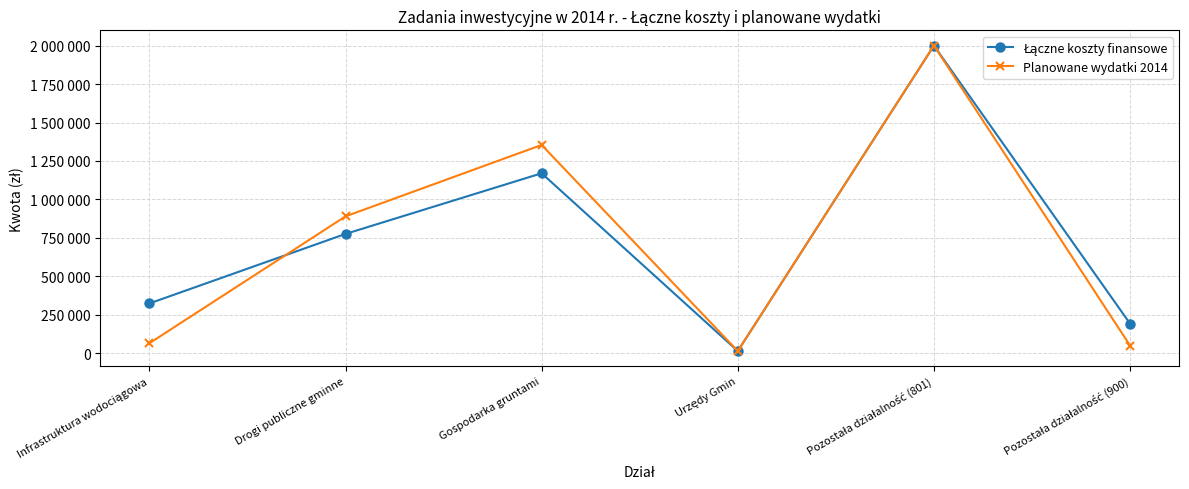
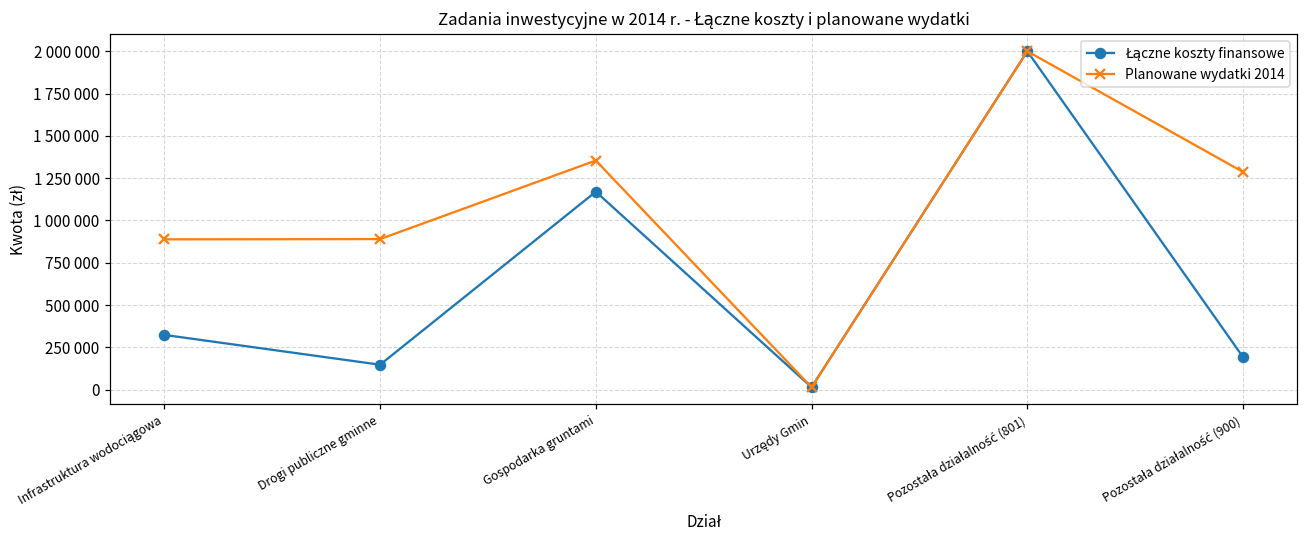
Planowane wydatki 2014, Infrastruktura wodociągowa: 70000 -> 890000
Łączne koszty finansowe, Drogi publiczne gminne: 780000 -> 150000
Planowane wydatki 2014, Pozostała działalność (900): 50000 -> 1290000
